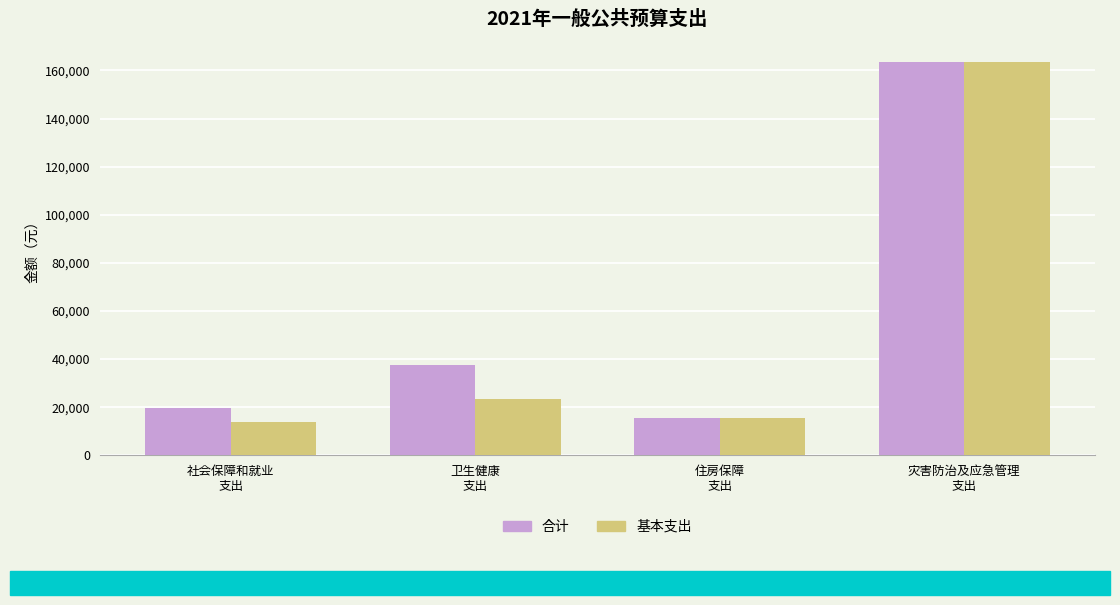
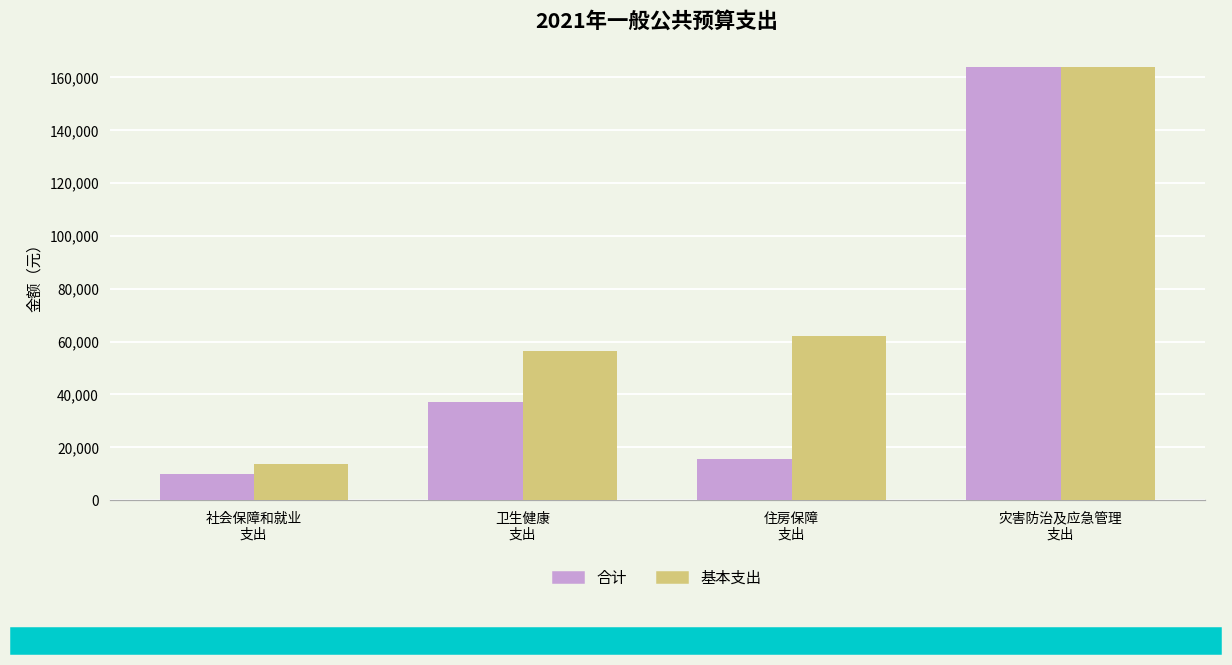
合计, 社会保障和就业 支出: 20,000 -> 10,000
基本支出, 卫生健康 支出: 23,000 -> 56,000
基本支出, 住房保障 支出: 16,000 -> 62,000
